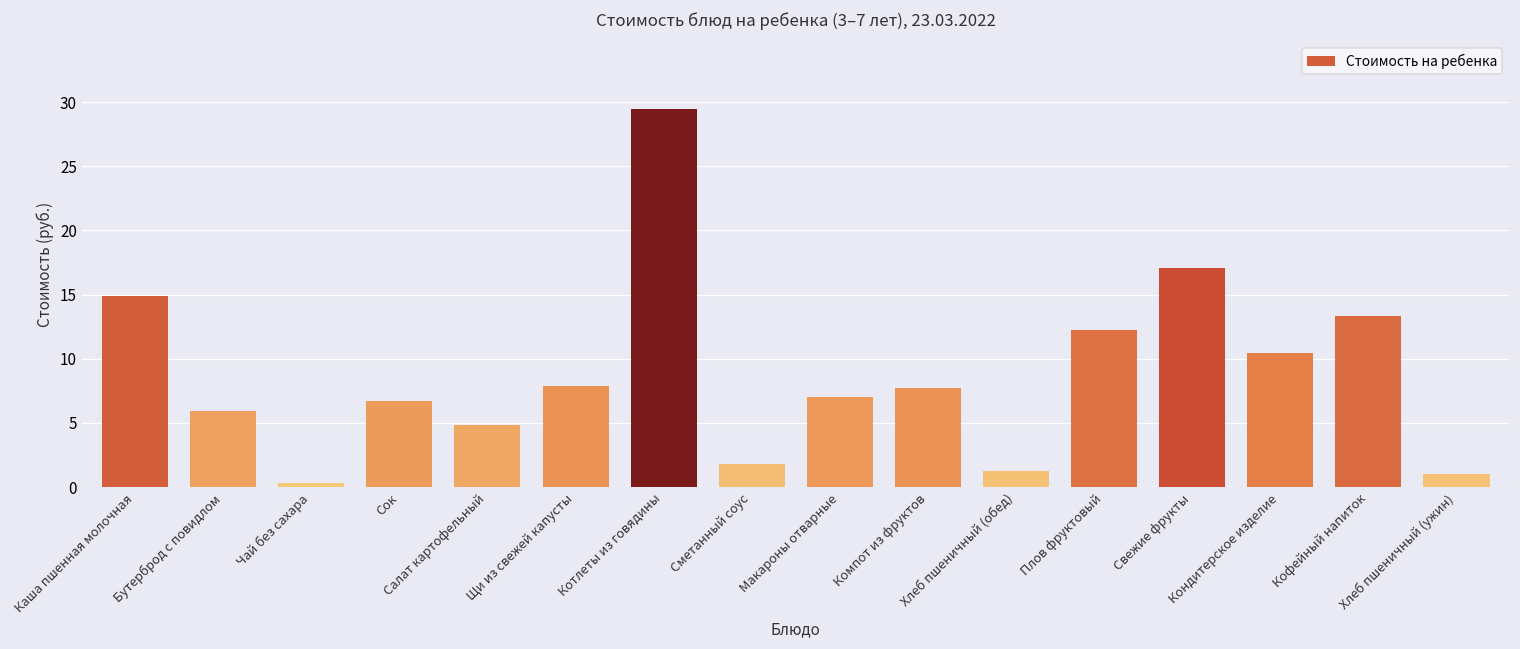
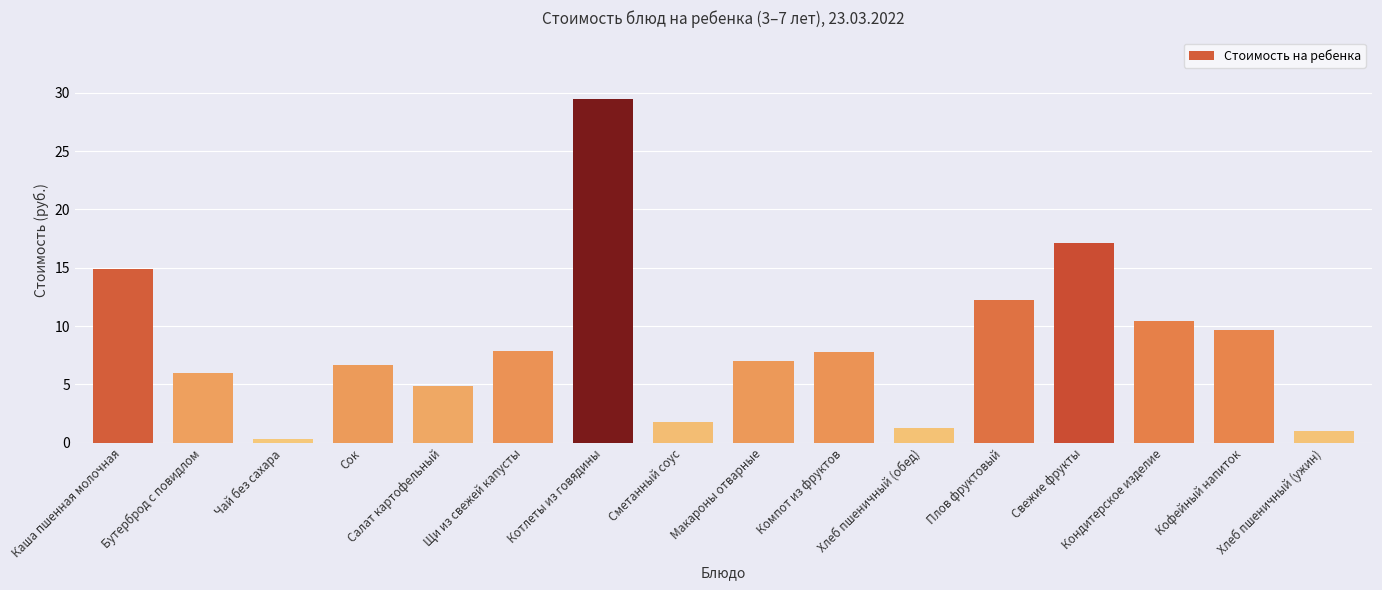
Кофейный напиток: 13.3 -> 9.7
